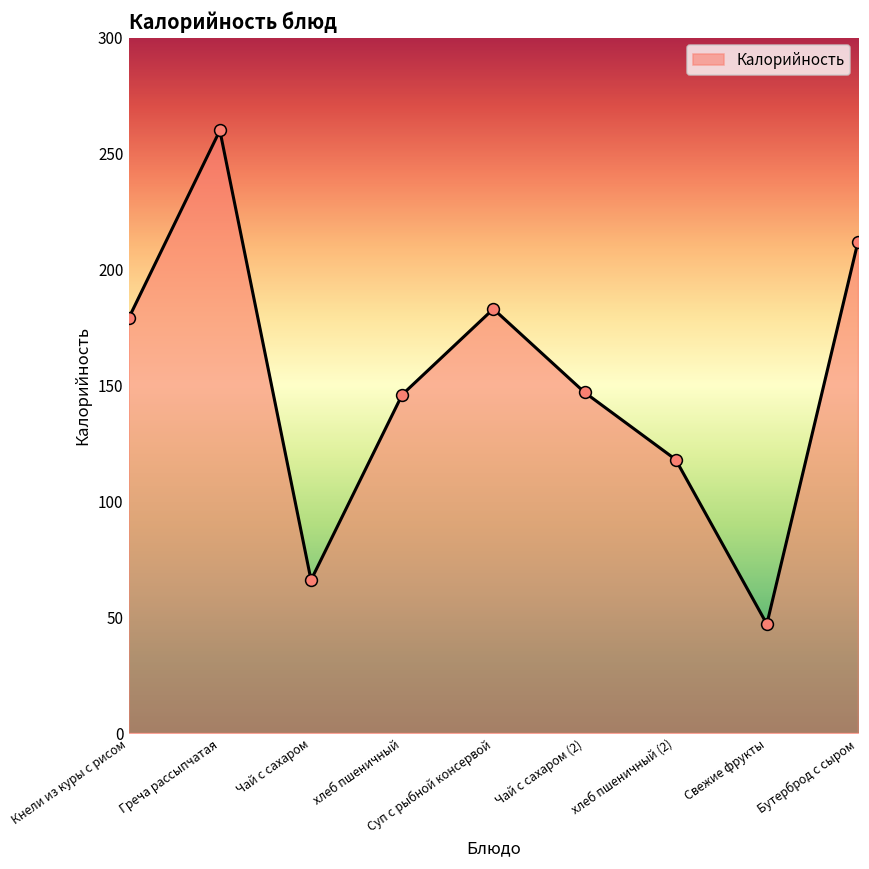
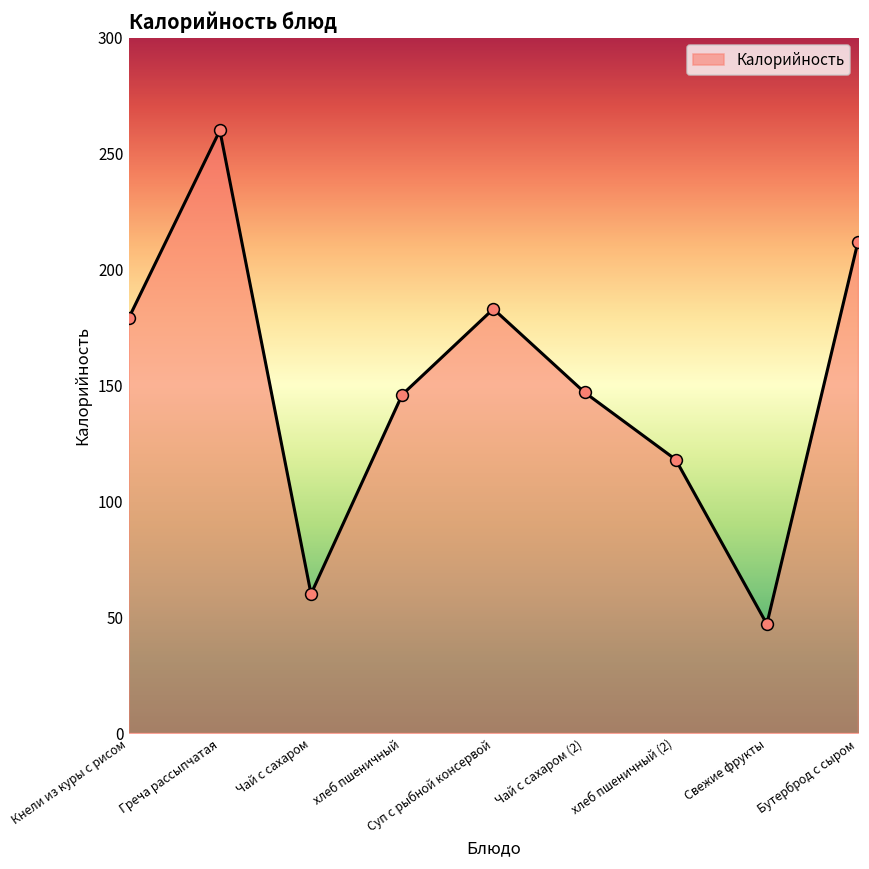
Чай с сахаром: 66 -> 60
